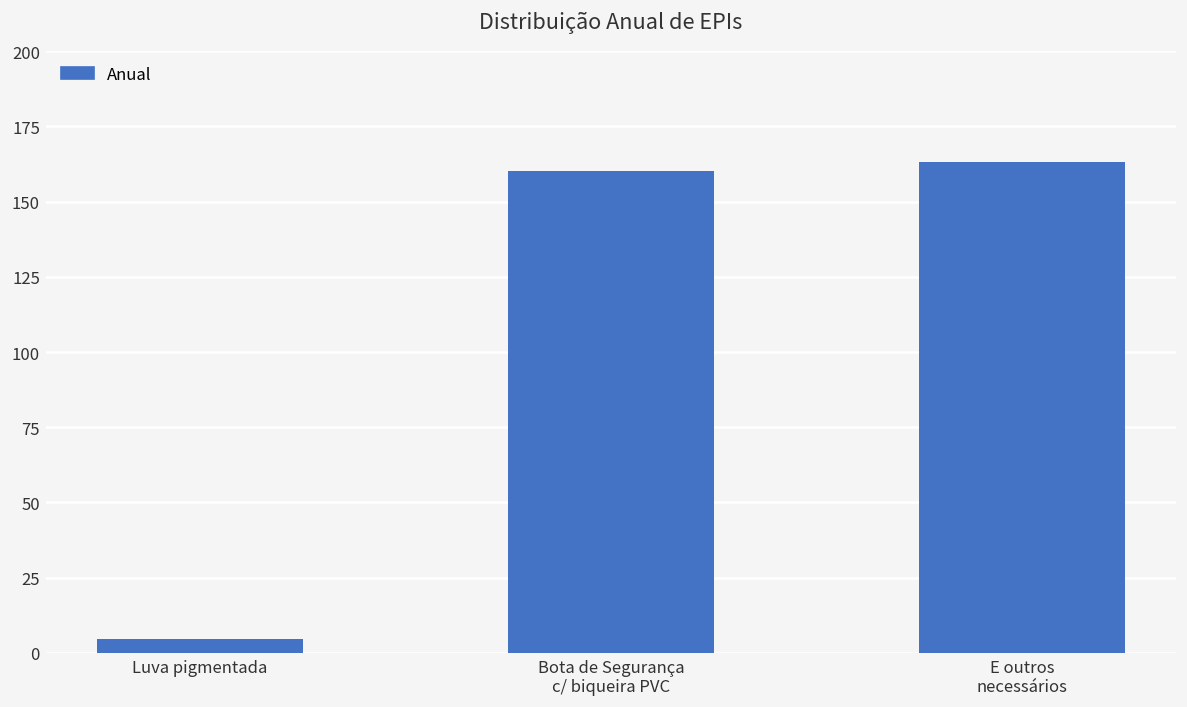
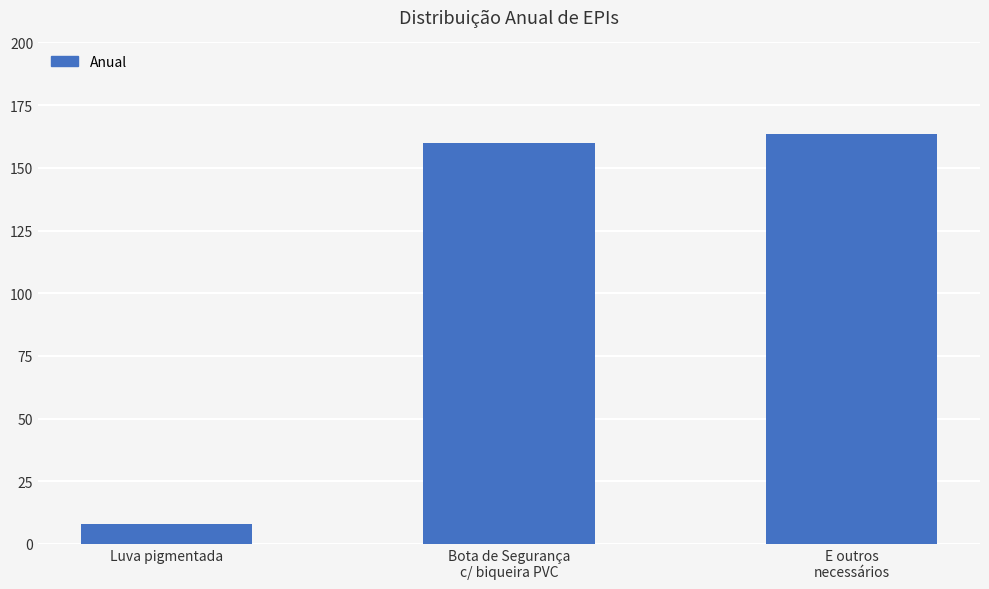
Luva pigmentada: 4 -> 8
